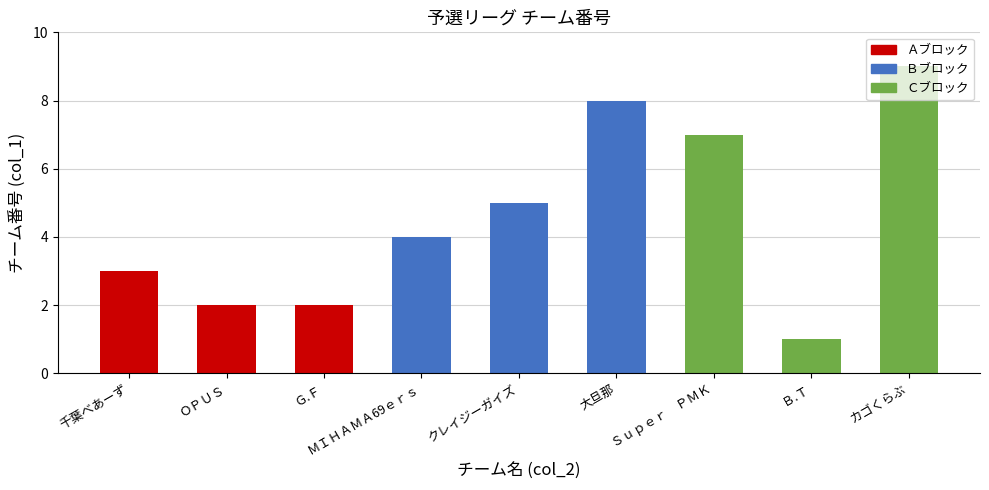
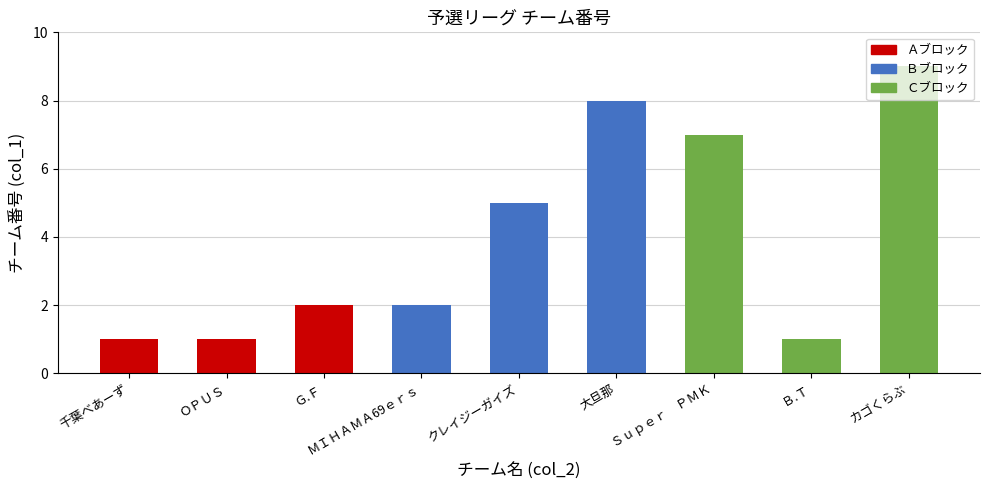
千葉べあーず: 3 -> 1
ＯＰＵＳ: 2 -> 1
ＭＩＨＡＭＡ69ｅｒｓ: 4 -> 2
